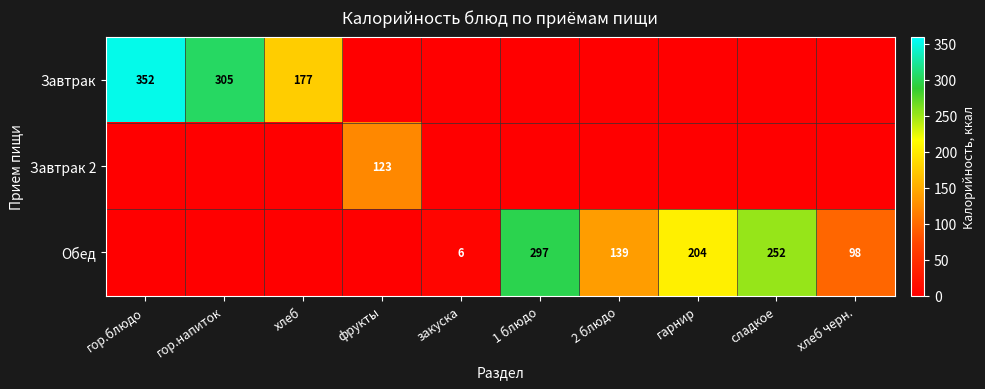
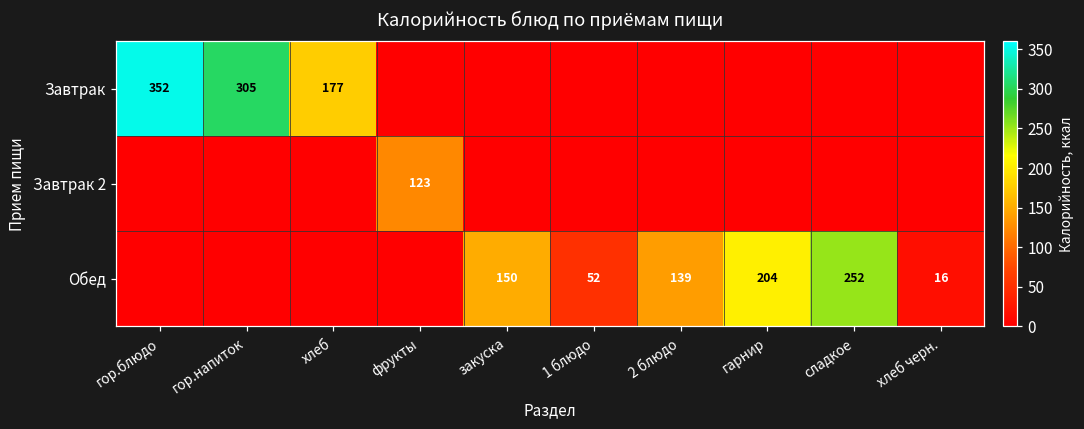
Обед, закуска: 6 -> 150
Обед, 1 блюдо: 297 -> 52
Обед, хлеб черн.: 98 -> 16
